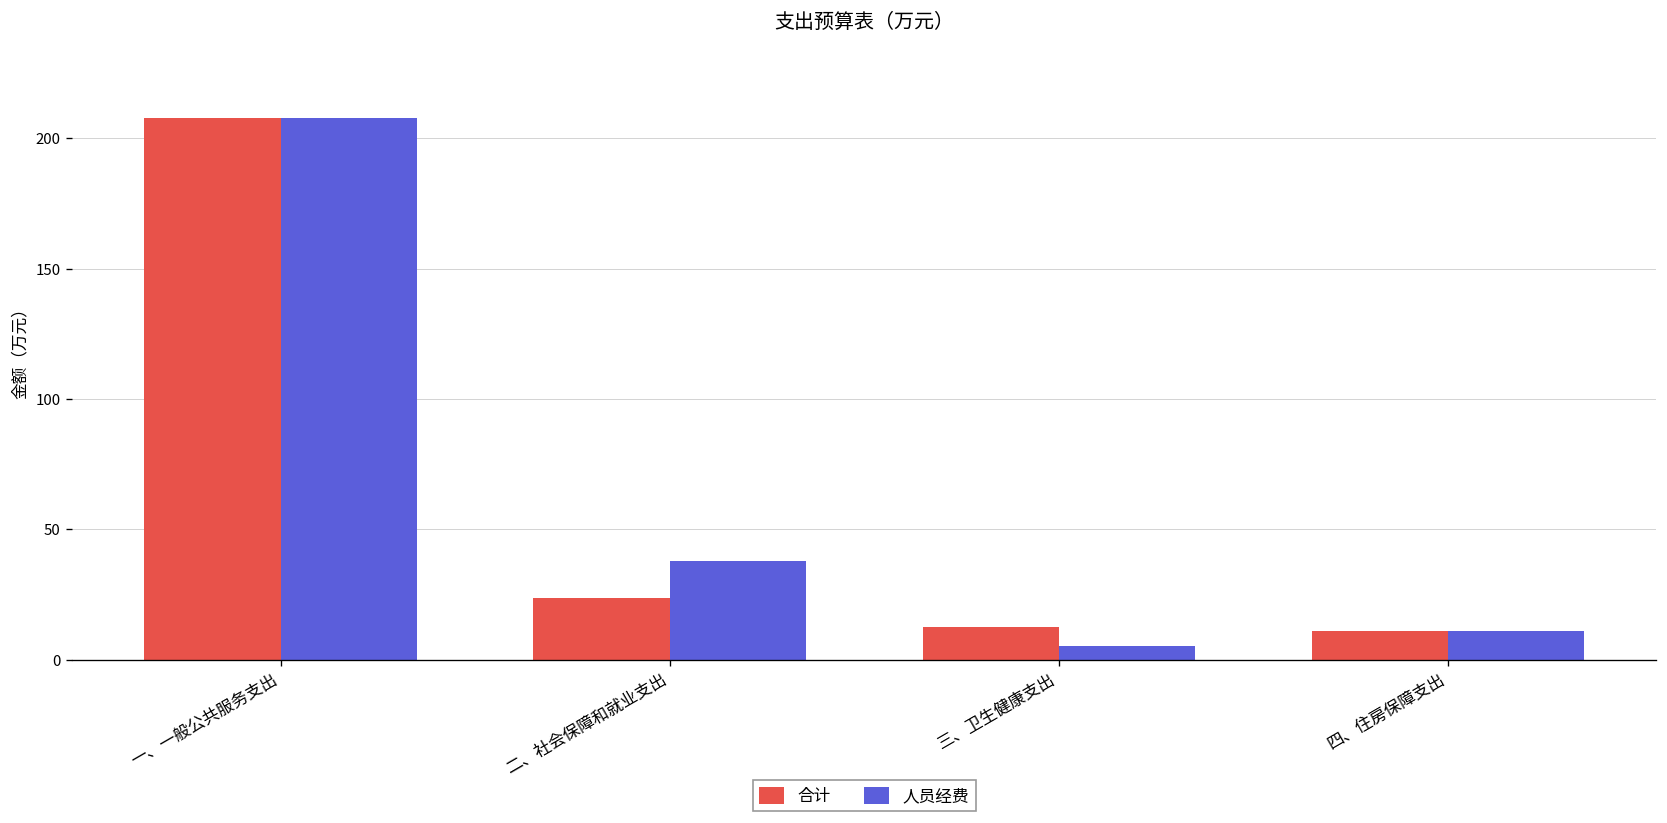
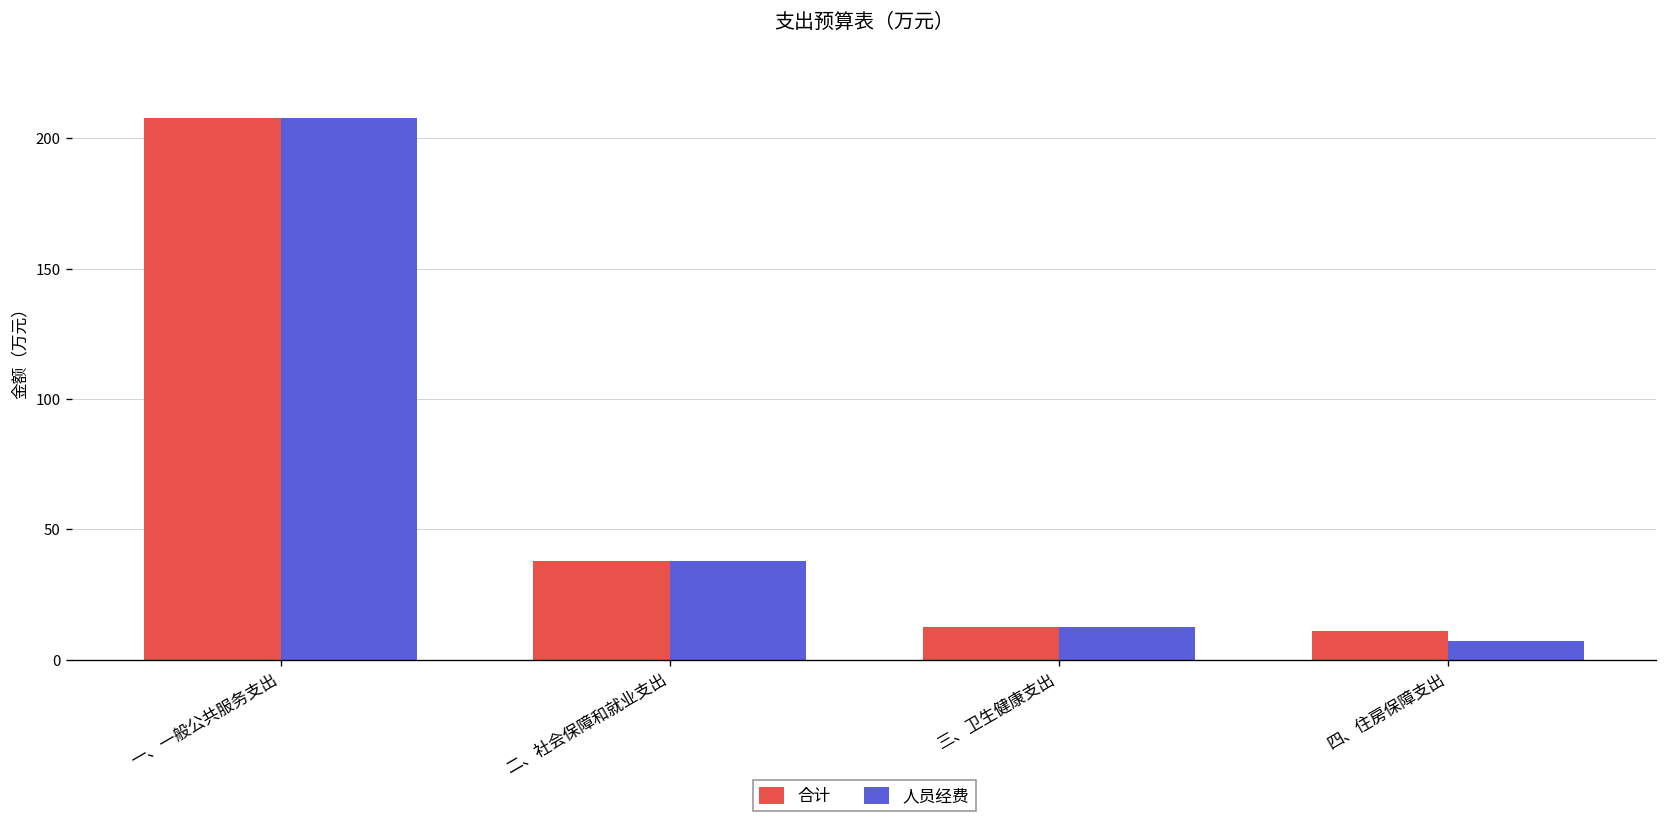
合计, 二、社会保障和就业支出: 24 -> 38
人员经费, 三、卫生健康支出: 5 -> 12
人员经费, 四、住房保障支出: 11 -> 7
